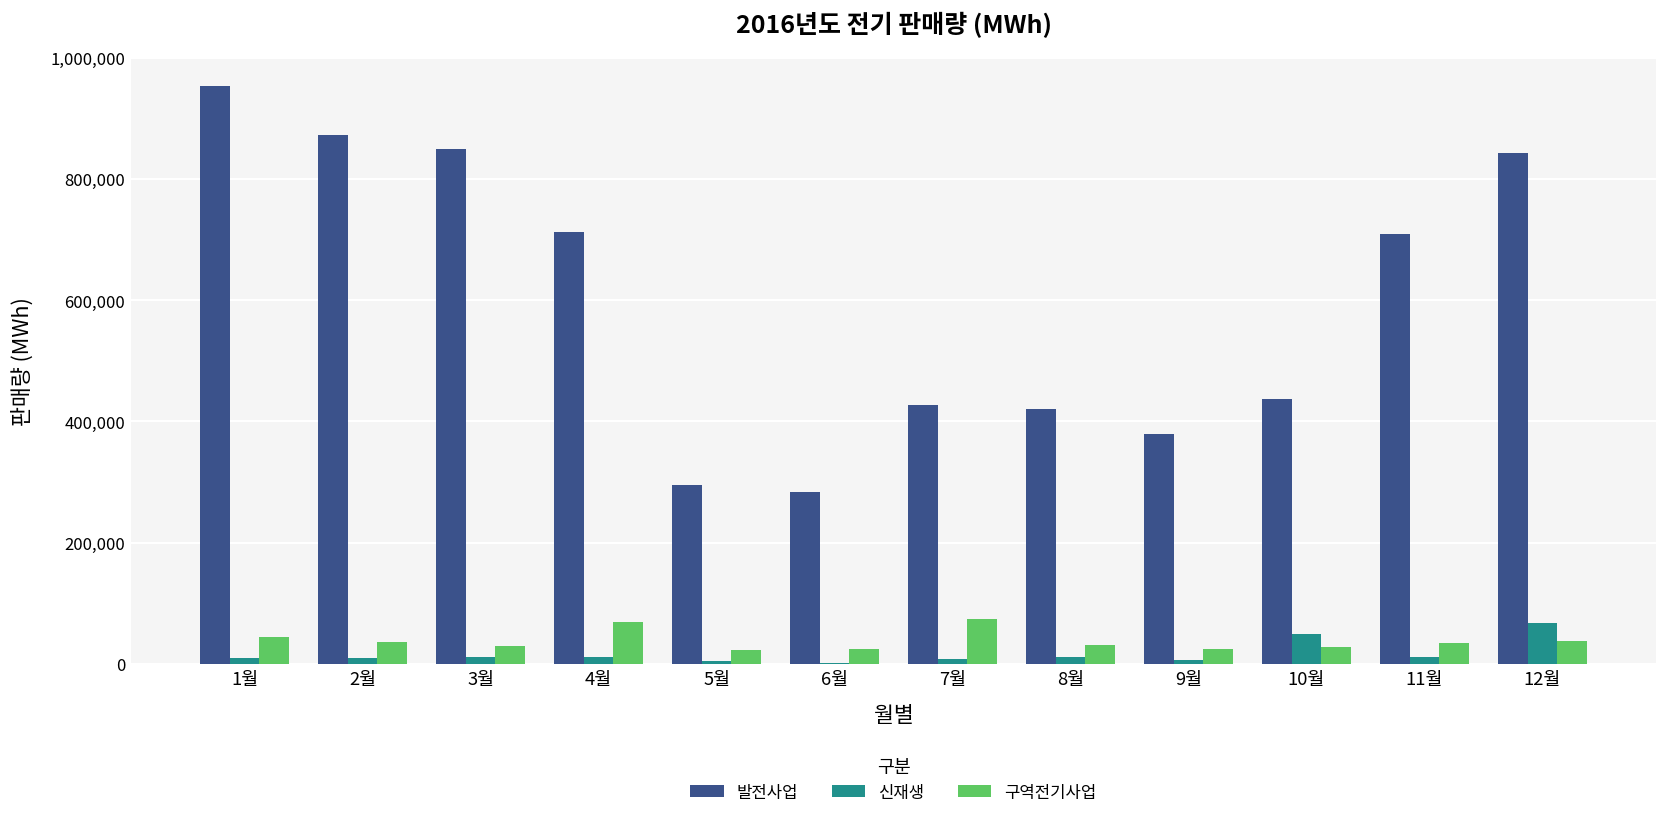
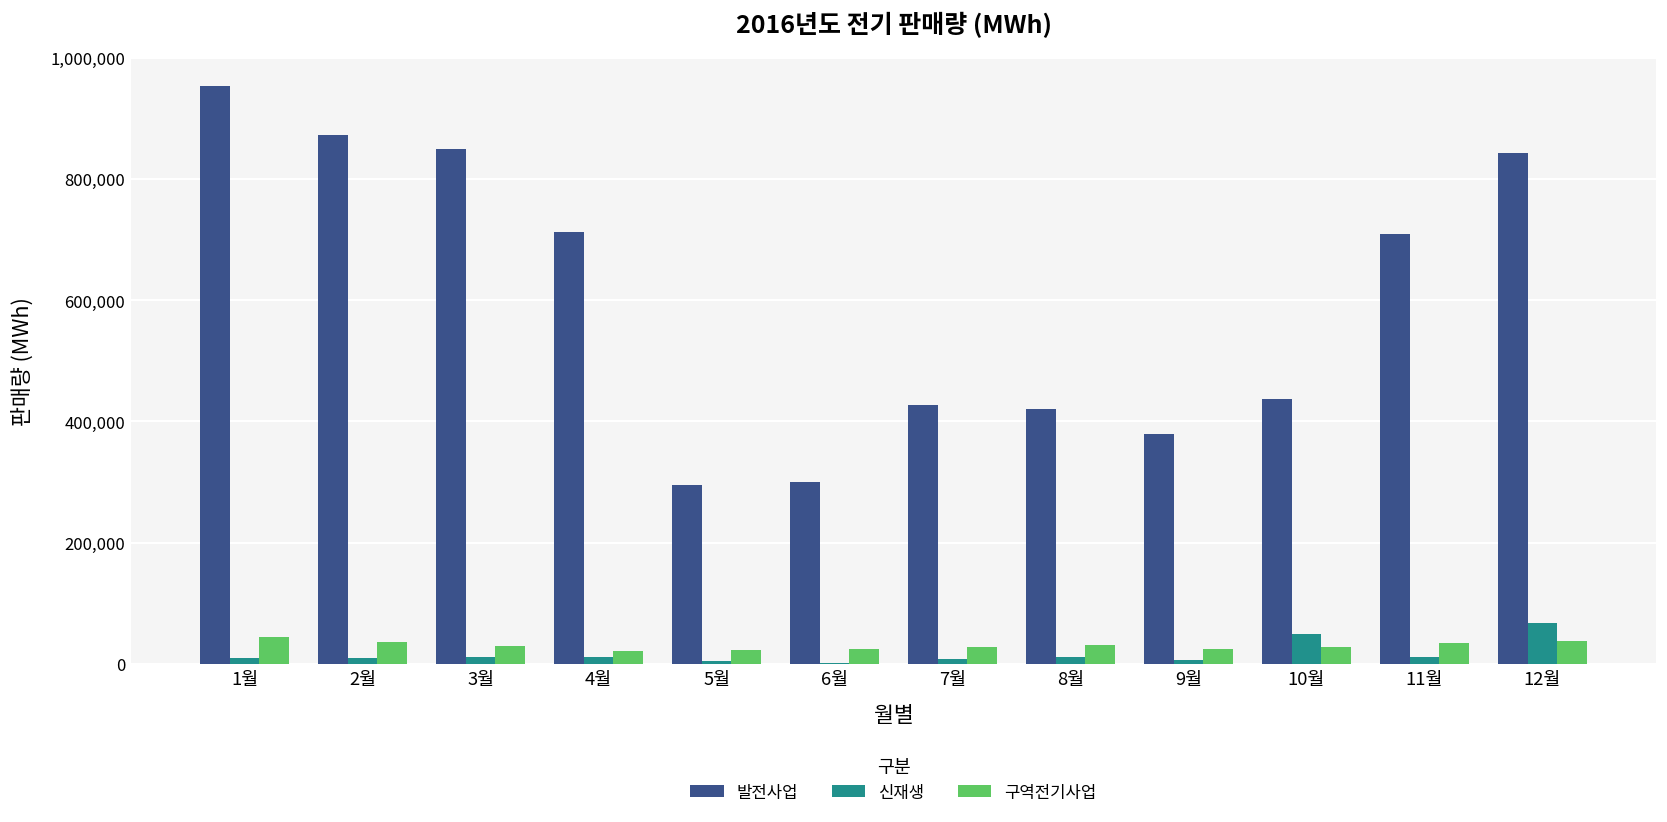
구역전기사업, 4월: 70,000 -> 20,000
발전사업, 6월: 280,000 -> 300,000
구역전기사업, 7월: 70,000 -> 30,000
